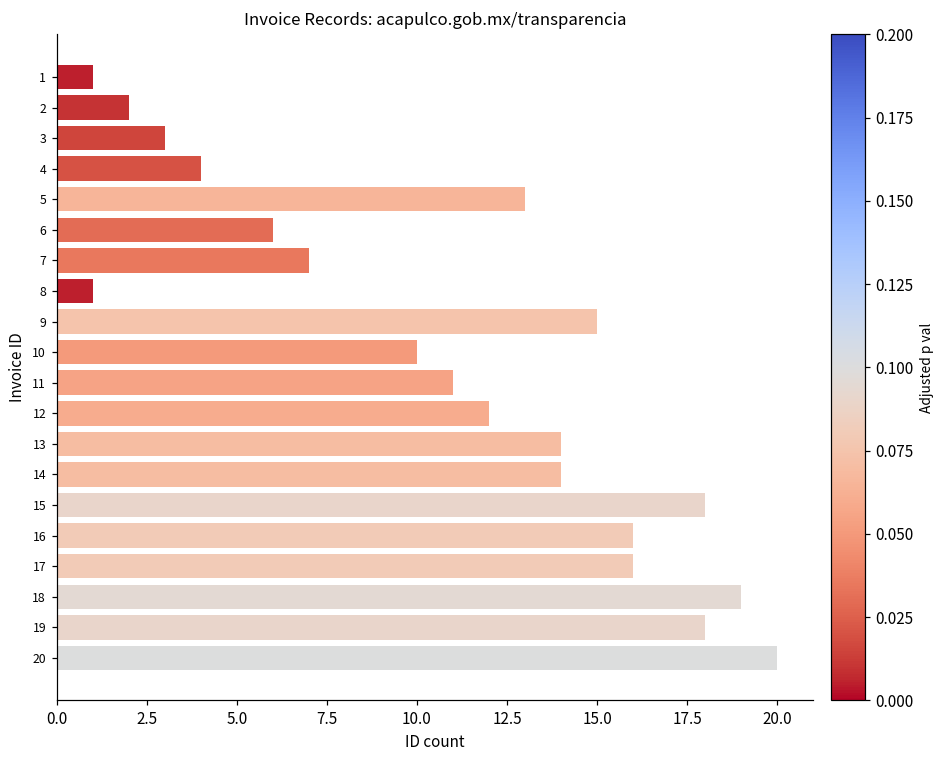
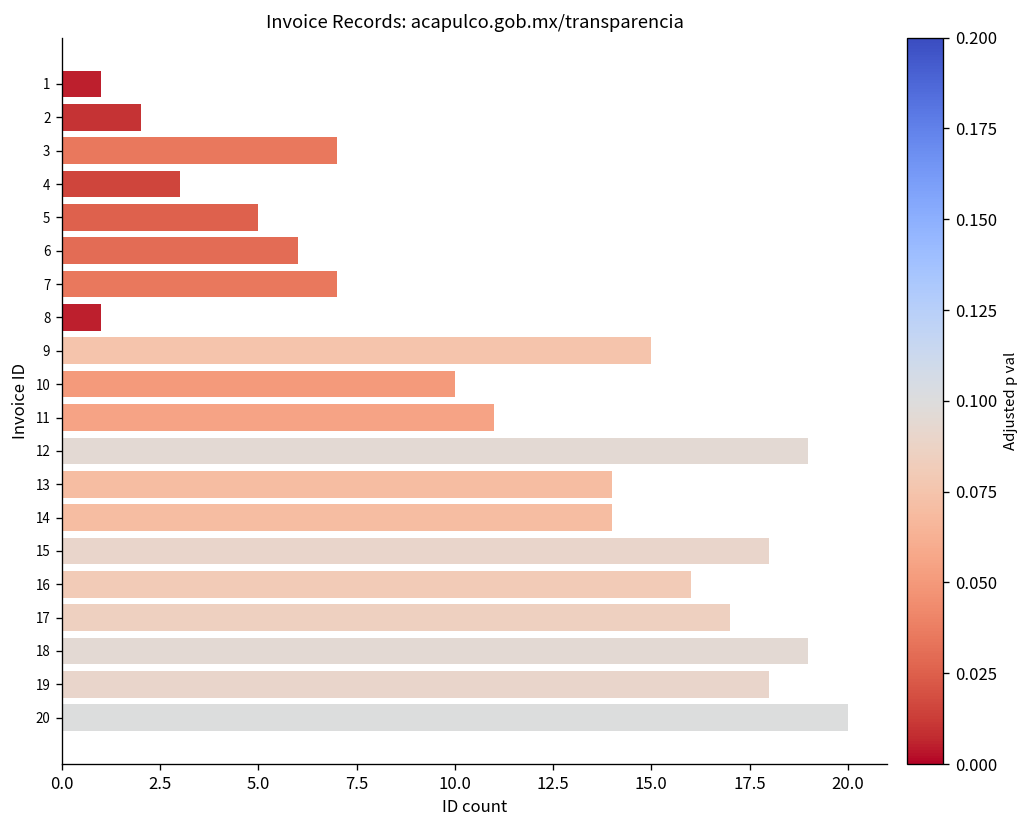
3: 3 -> 7
4: 4 -> 3
5: 13 -> 5
12: 12 -> 19
17: 16 -> 17
